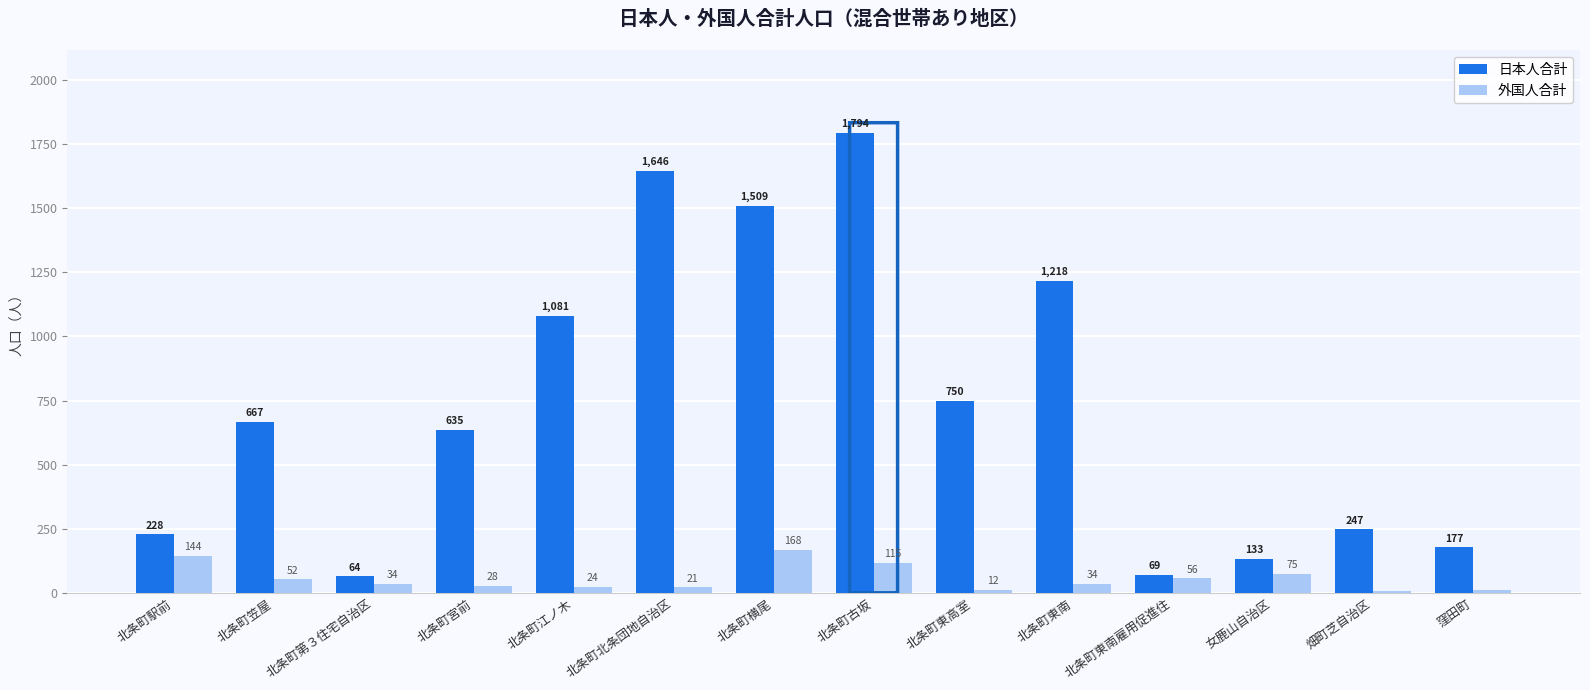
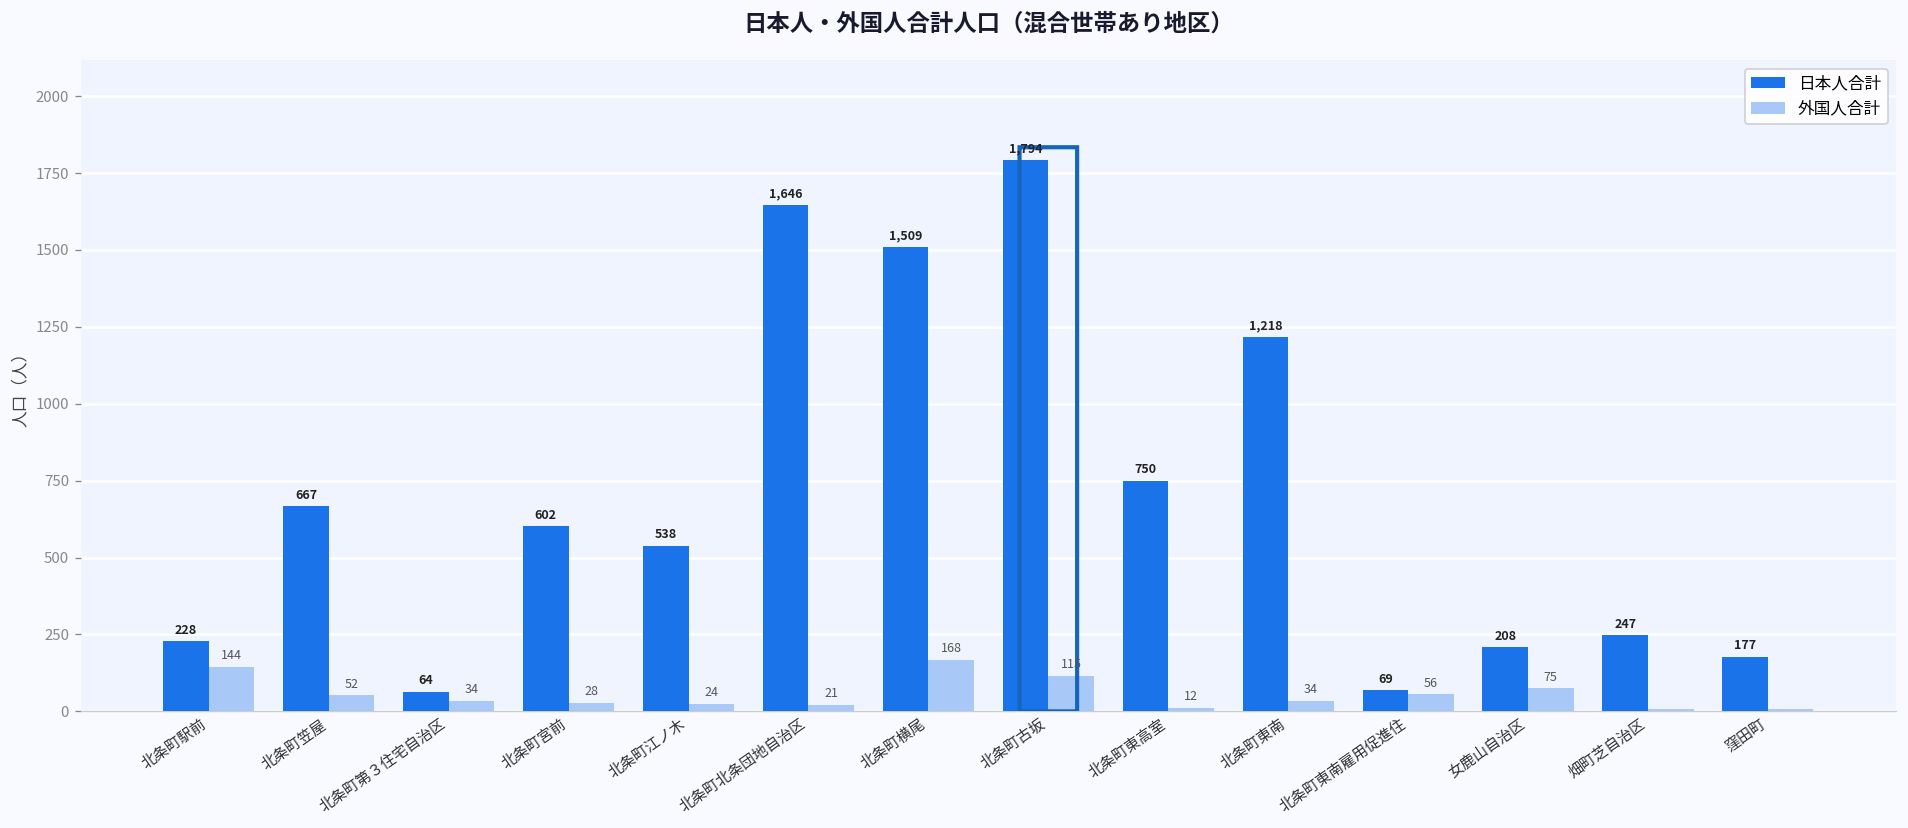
日本人合計, 北条町宮前: 635 -> 602
日本人合計, 北条町江ノ木: 1,081 -> 538
日本人合計, 女鹿山自治区: 133 -> 208
